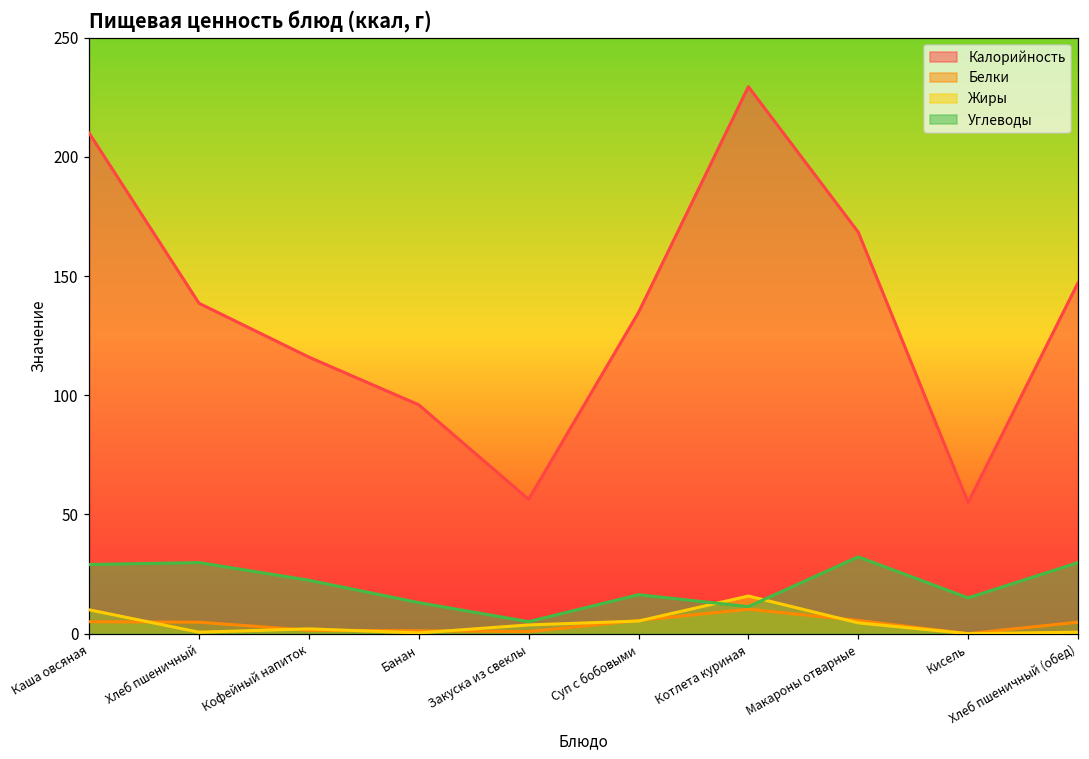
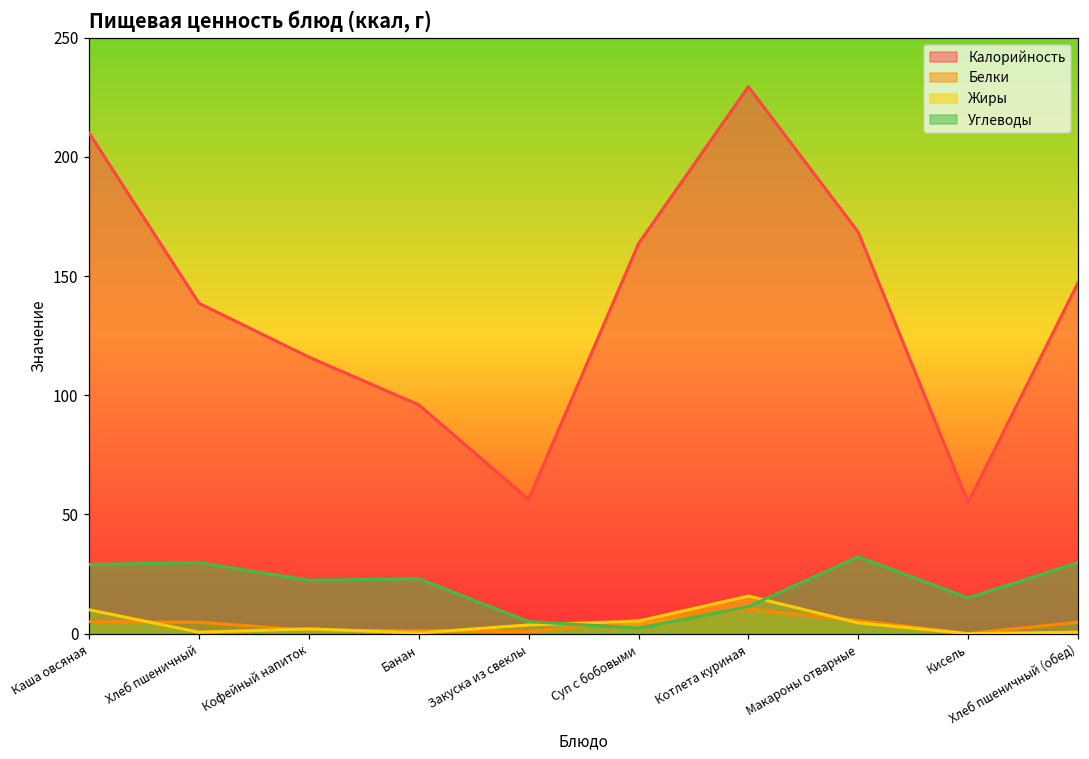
Углеводы, Банан: 13 -> 23
Калорийность, Суп с бобовыми: 135 -> 164
Углеводы, Суп с бобовыми: 16 -> 2
